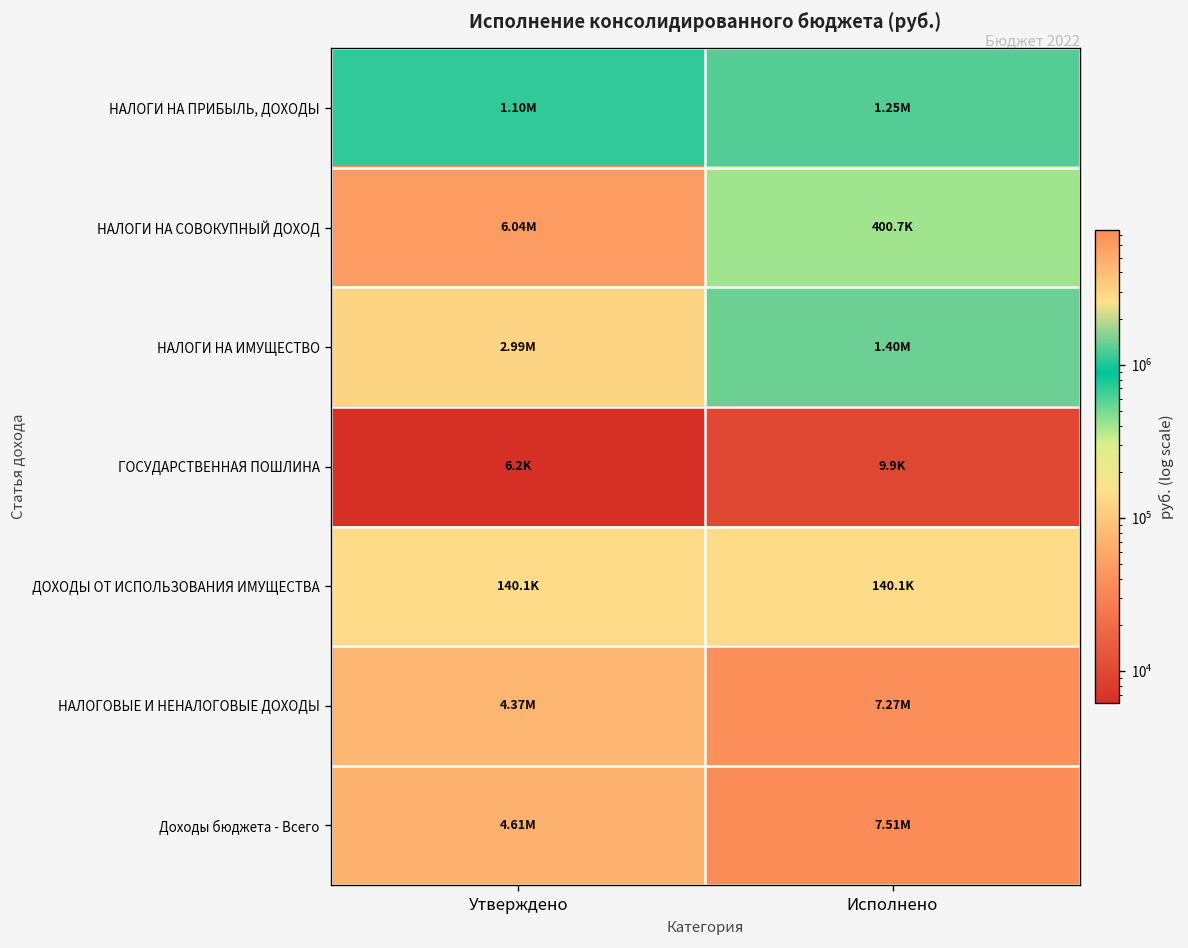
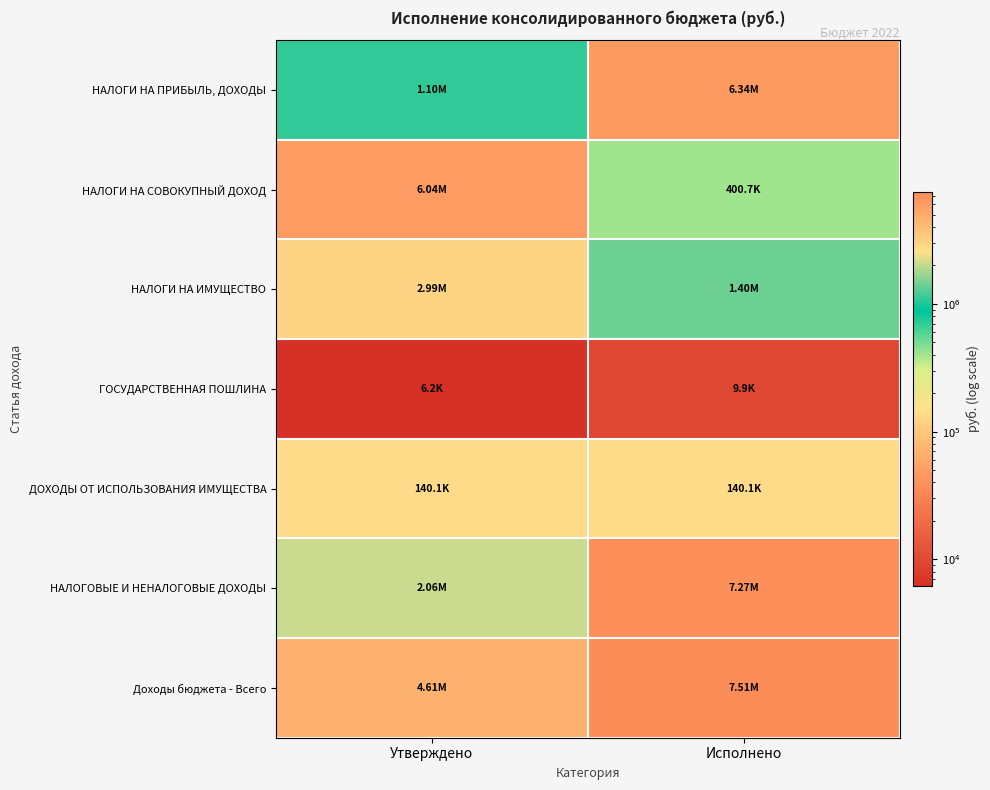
НАЛОГИ НА ПРИБЫЛЬ, ДОХОДЫ, Исполнено: 1.25M -> 6.34M
НАЛОГОВЫЕ И НЕНАЛОГОВЫЕ ДОХОДЫ, Утверждено: 4.37M -> 2.06M
